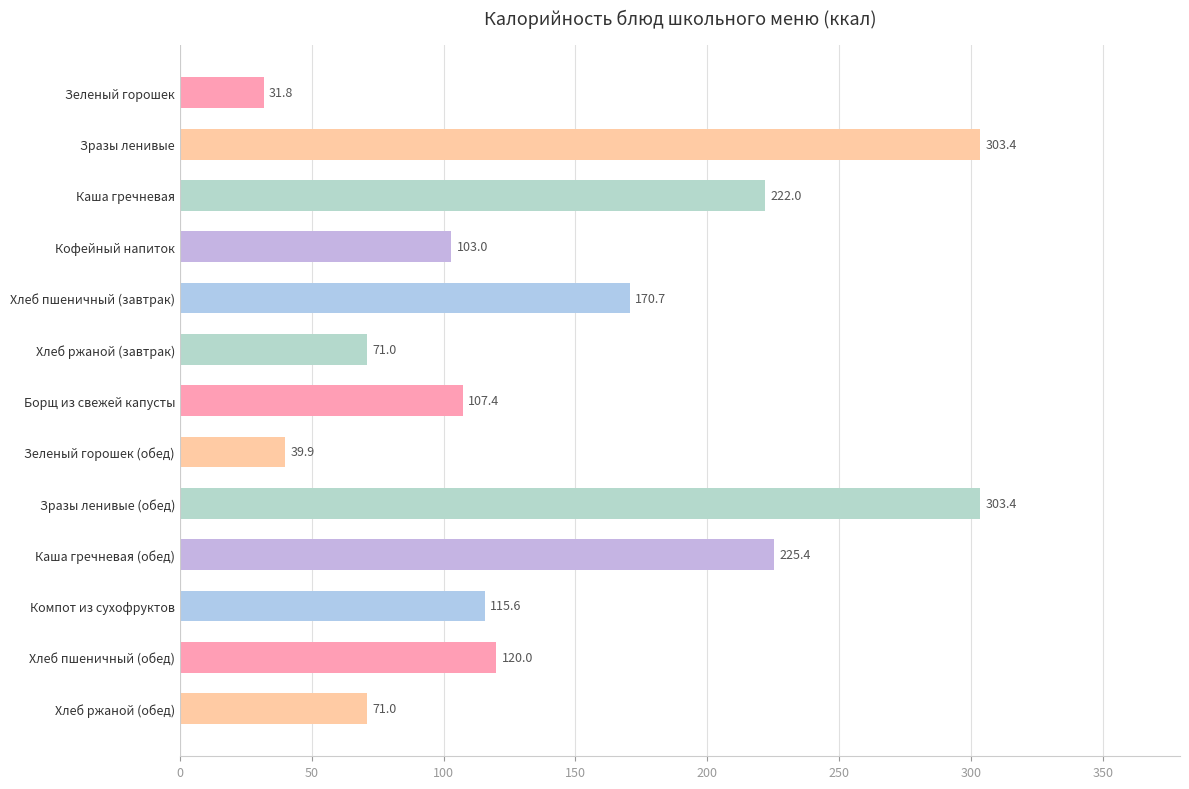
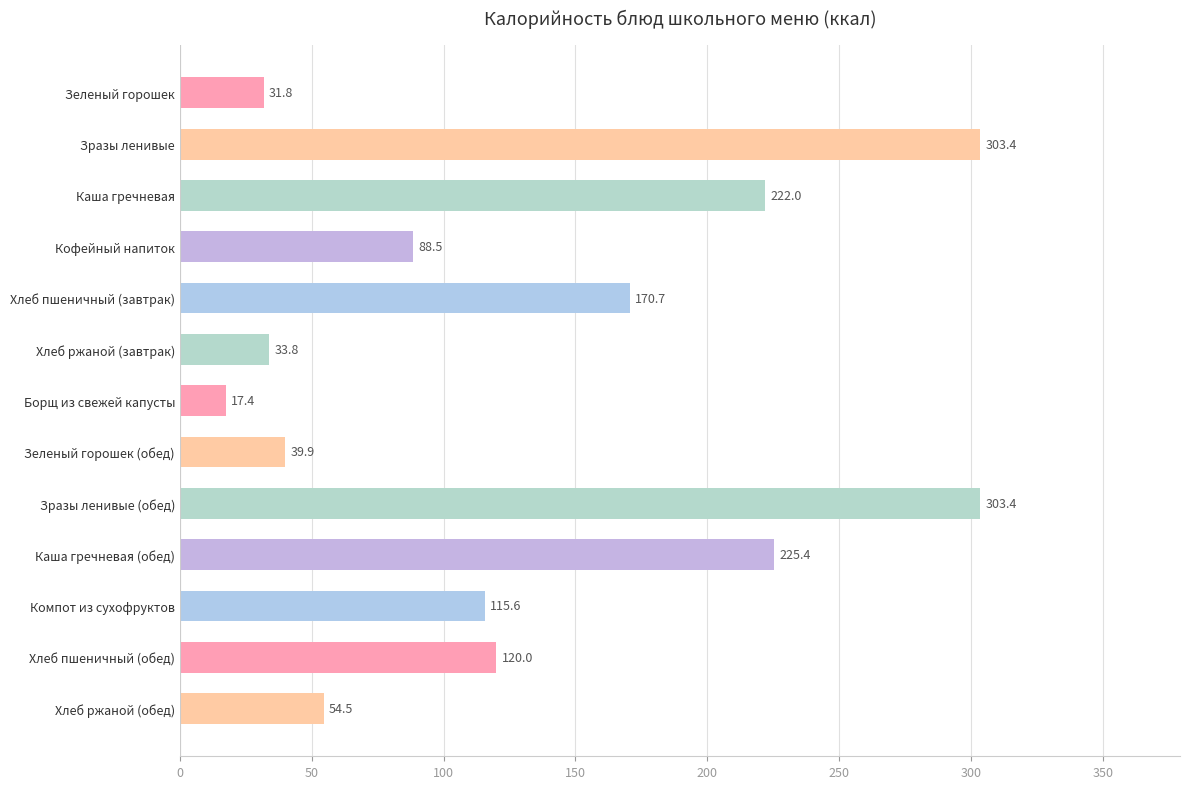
Кофейный напиток: 103.0 -> 88.5
Хлеб ржаной (завтрак): 71.0 -> 33.8
Борщ из свежей капусты: 107.4 -> 17.4
Хлеб ржаной (обед): 71.0 -> 54.5
